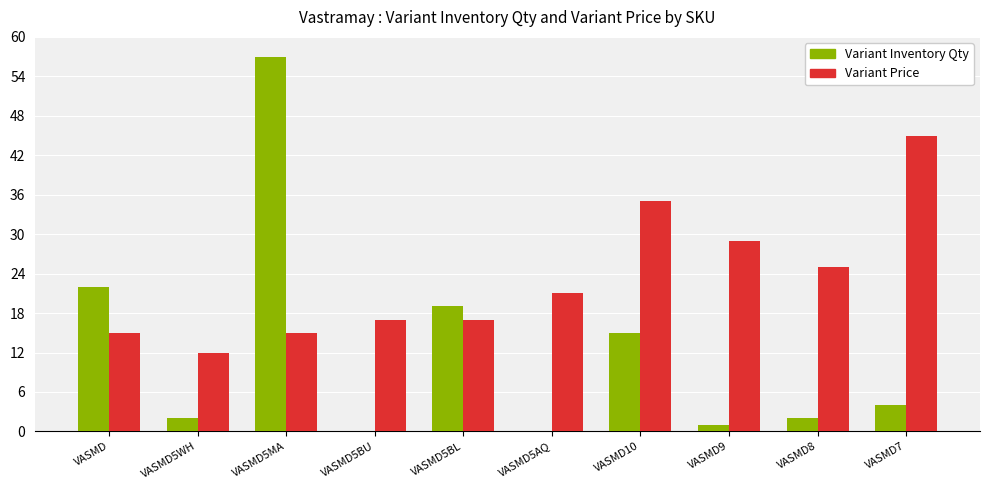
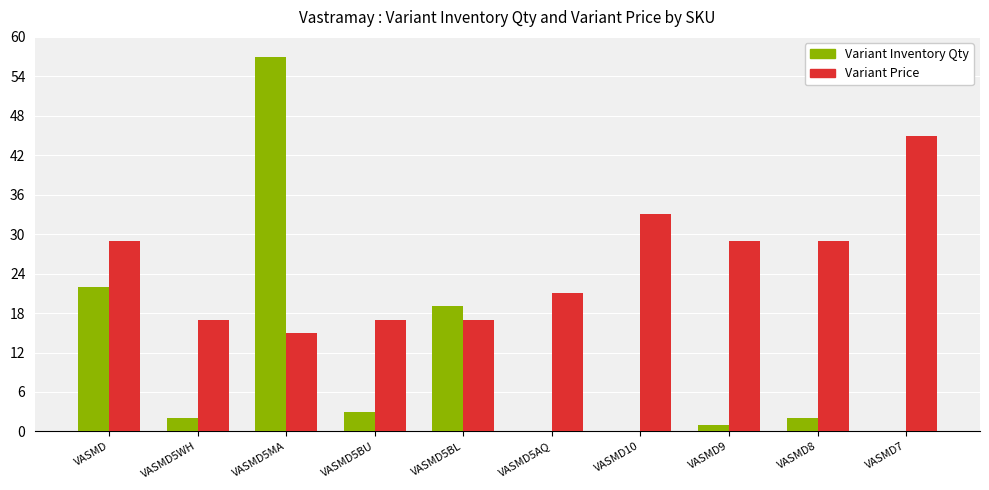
Variant Price, VASMD: 15 -> 29
Variant Price, VASMD5WH: 12 -> 17
Variant Inventory Qty, VASMD5BU: 0 -> 3
Variant Inventory Qty, VASMD10: 15 -> 0
Variant Price, VASMD10: 35 -> 33
Variant Price, VASMD8: 25 -> 29
Variant Inventory Qty, VASMD7: 4 -> 0
